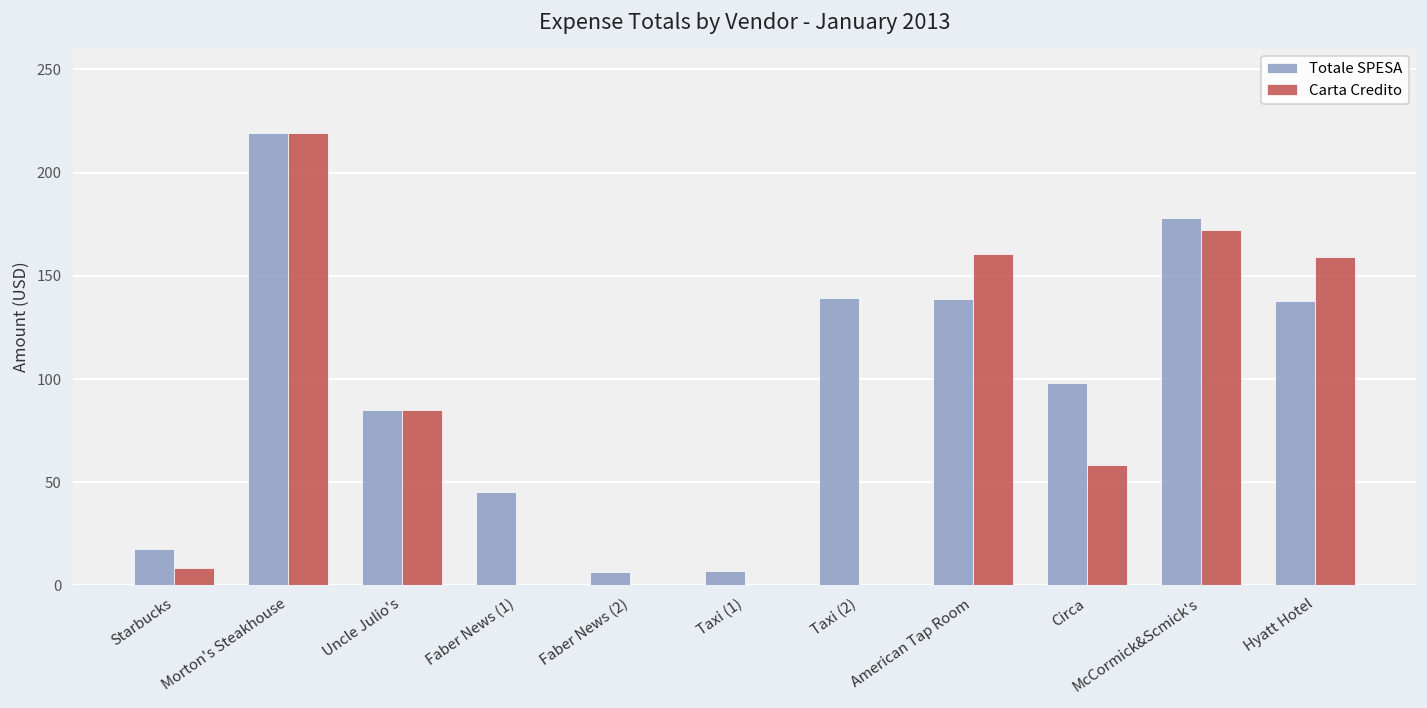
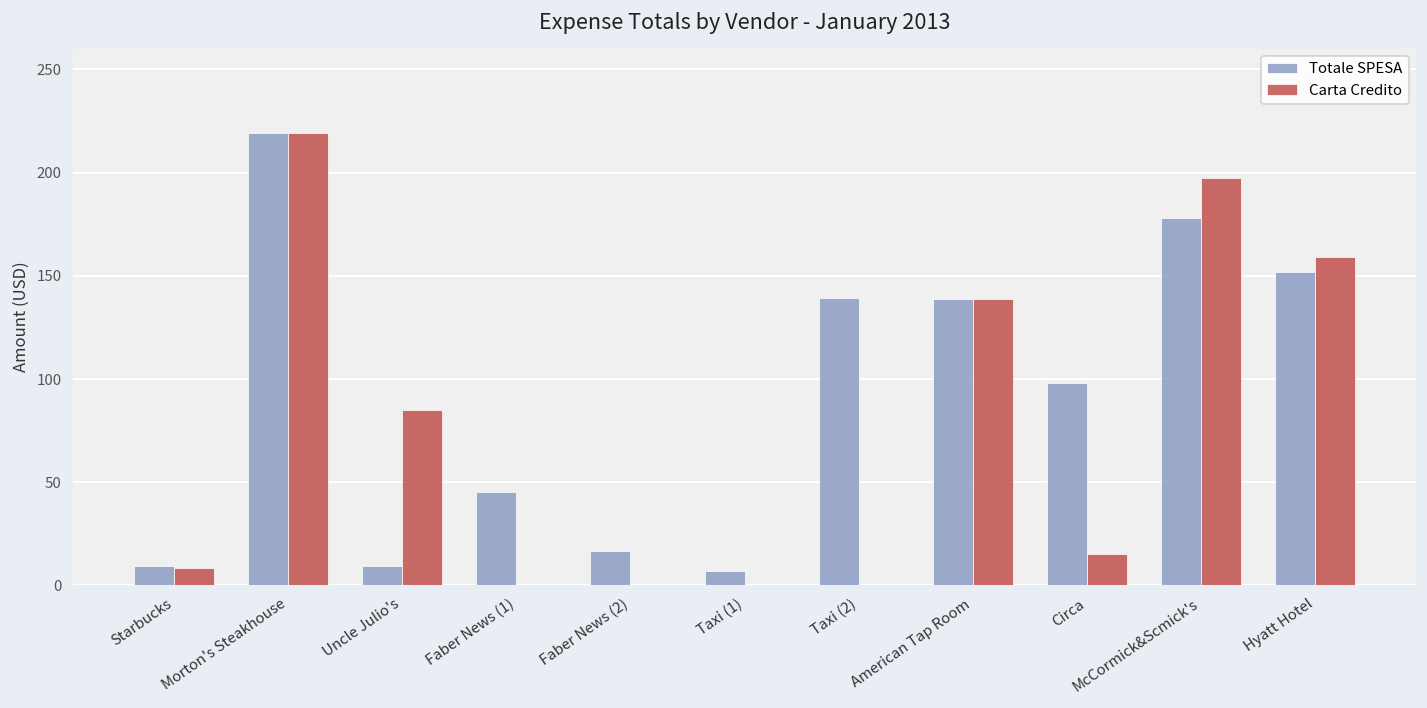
Totale SPESA, Starbucks: 18 -> 9
Totale SPESA, Uncle Julio's: 85 -> 10
Totale SPESA, Faber News (2): 7 -> 17
Carta Credito, American Tap Room: 161 -> 139
Carta Credito, Circa: 58 -> 15
Carta Credito, McCormick&Scmick's: 172 -> 197
Totale SPESA, Hyatt Hotel: 138 -> 152
